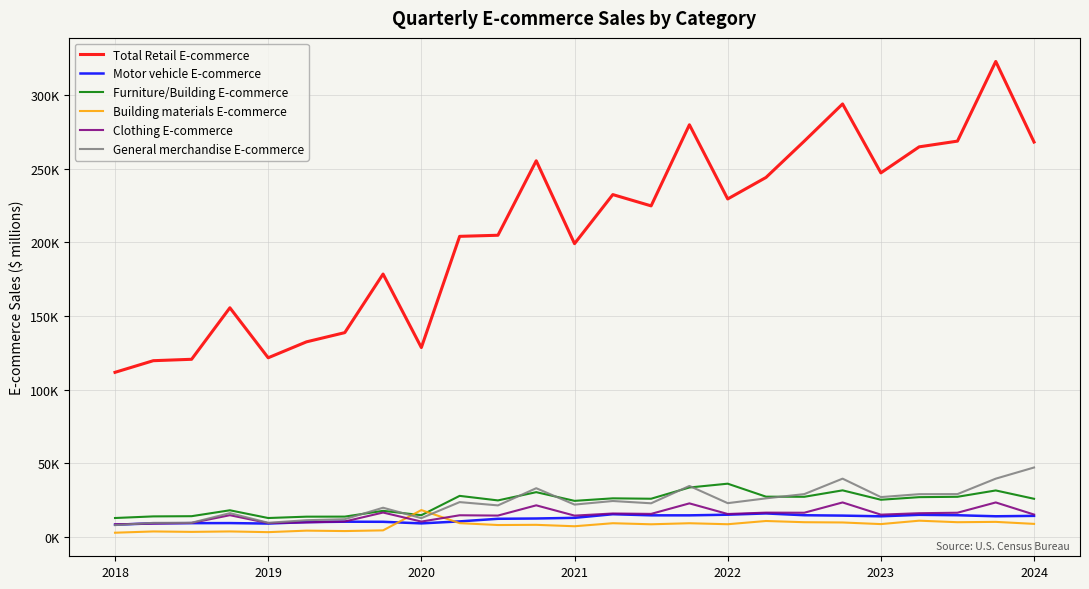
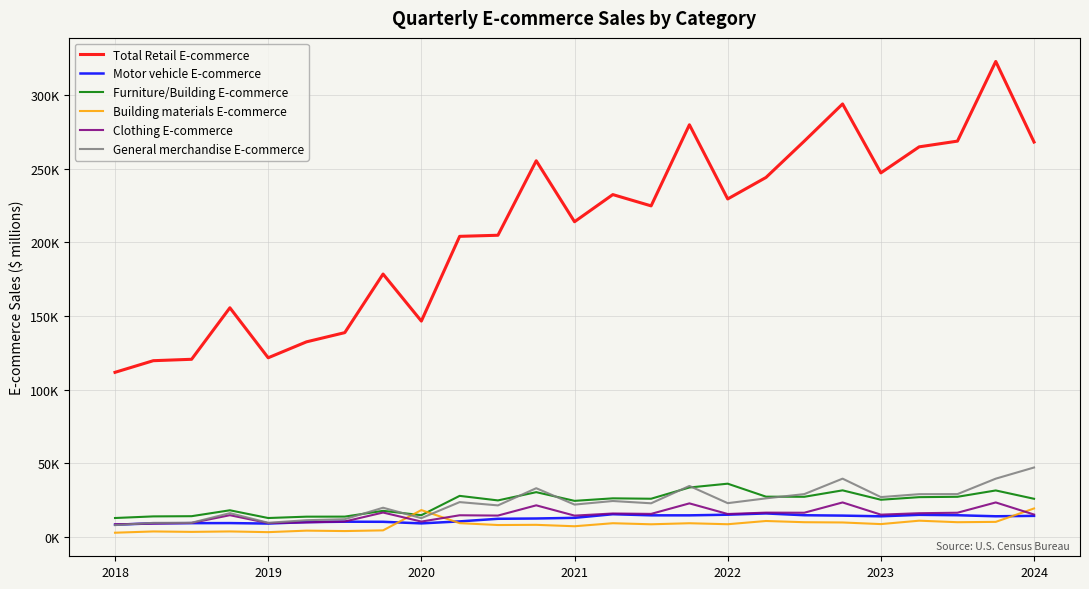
Total Retail E-commerce, 2020: 129000 -> 146000
Total Retail E-commerce, 2021: 199000 -> 214000
Building materials E-commerce, 2024: 9000 -> 19000
